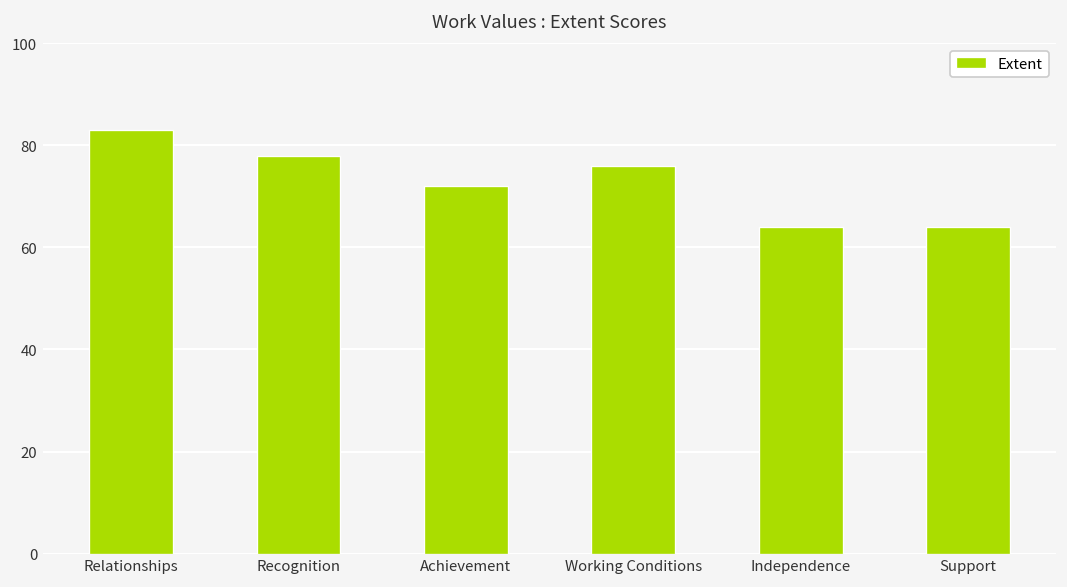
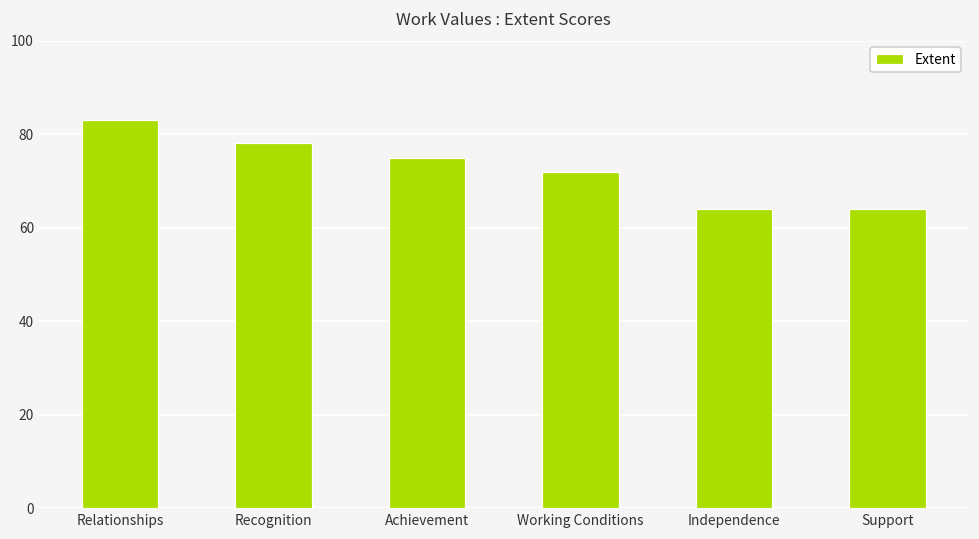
Achievement: 72 -> 75
Working Conditions: 76 -> 72
